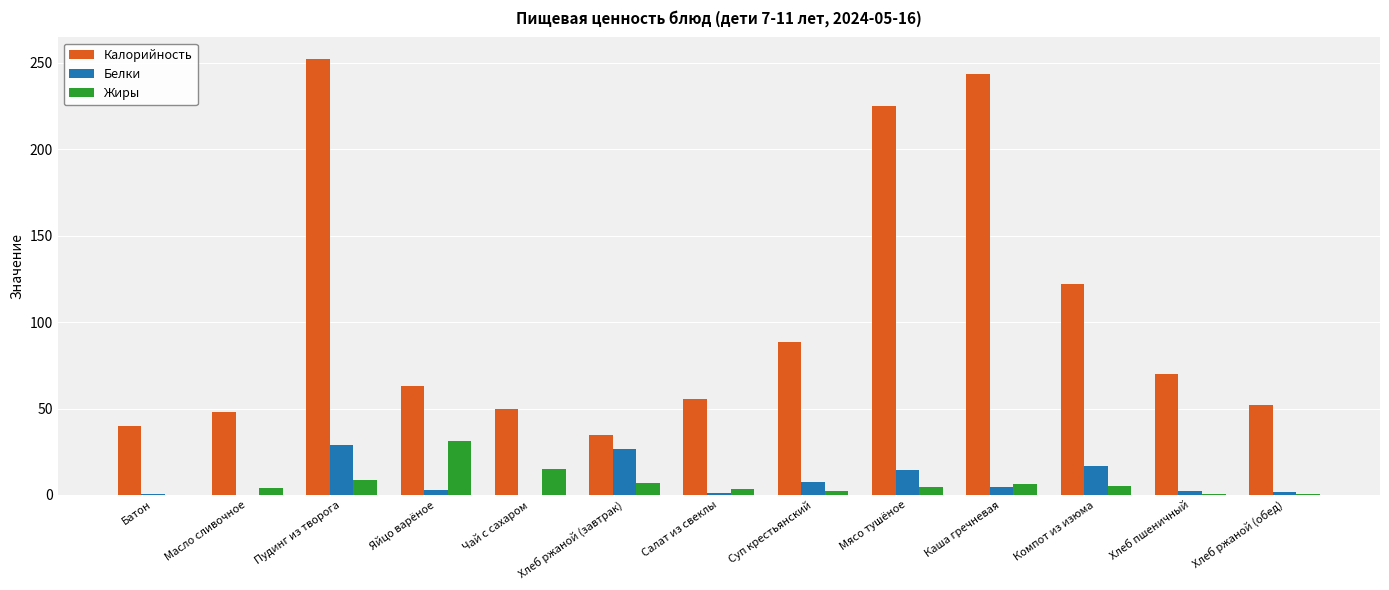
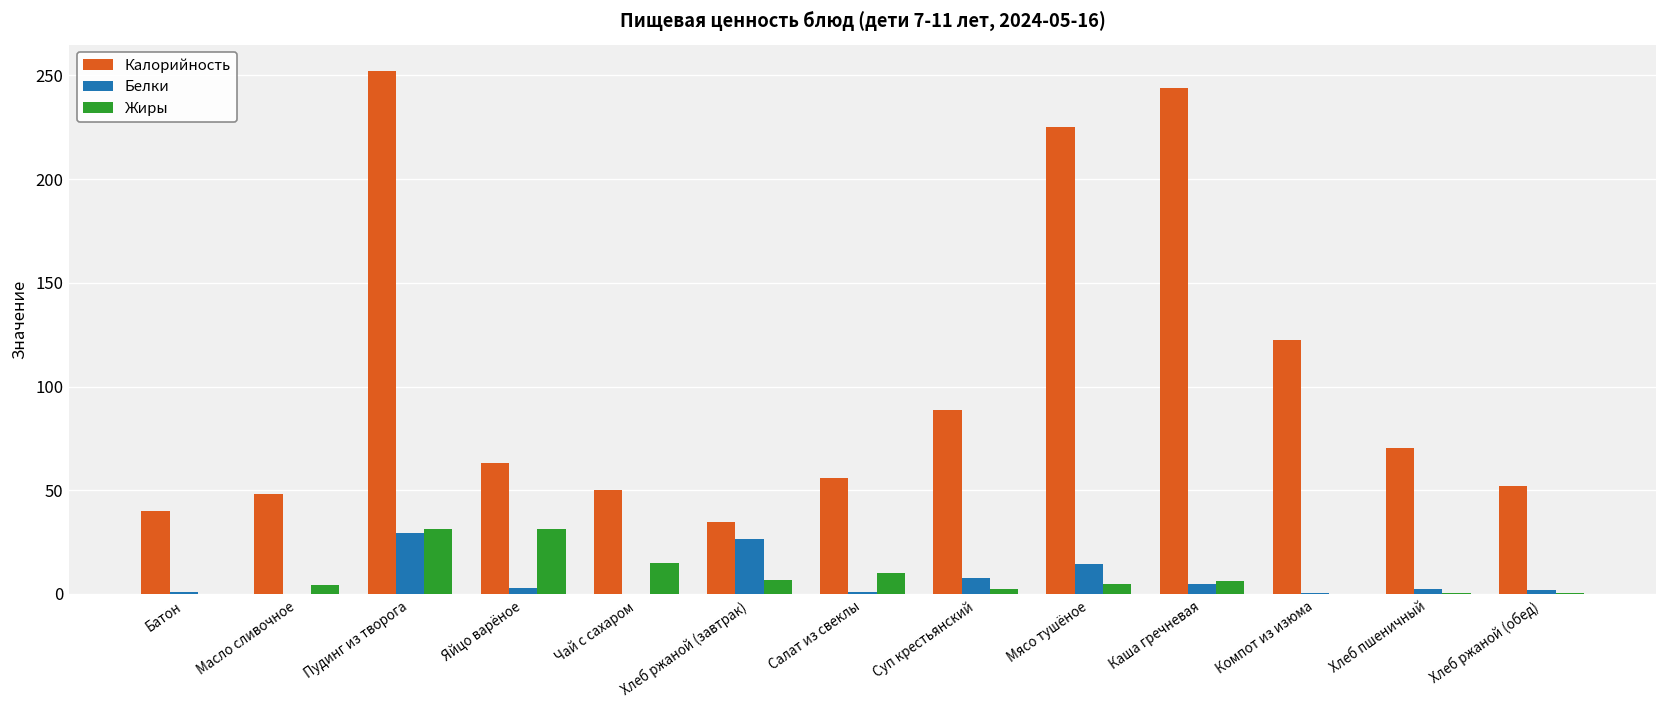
Жиры, Пудинг из творога: 9 -> 31
Жиры, Салат из свеклы: 4 -> 10
Белки, Компот из изюма: 17 -> 0
Жиры, Компот из изюма: 5 -> 0
